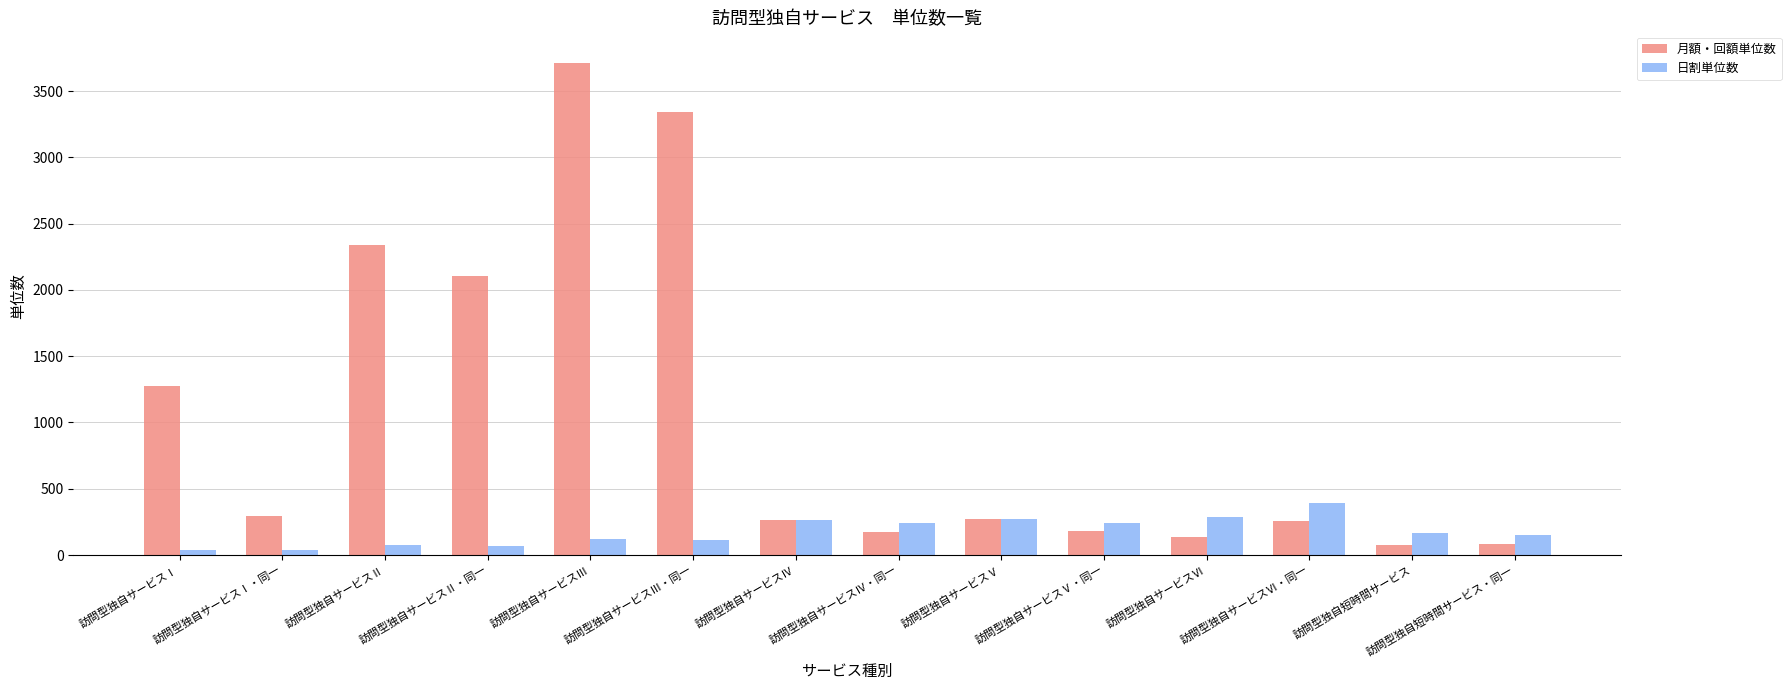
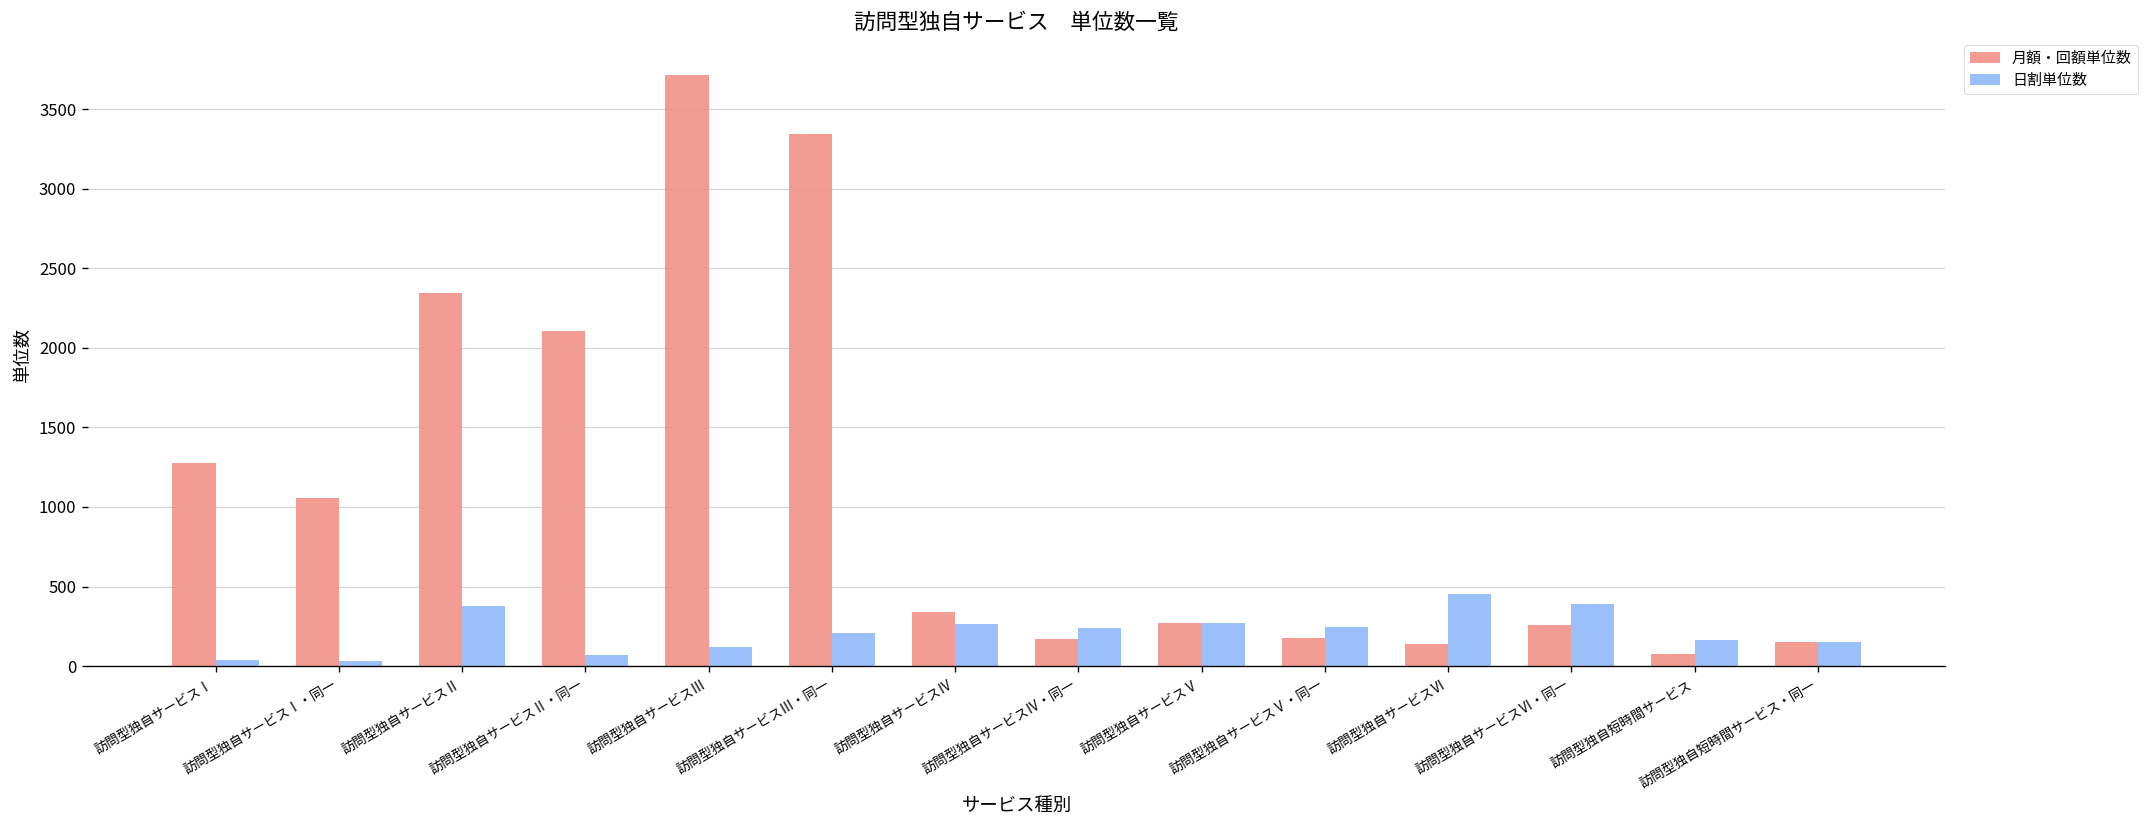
月額・回額単位数, 訪問型独自サービスⅠ・同一: 290 -> 1060
日割単位数, 訪問型独自サービスⅡ: 80 -> 380
日割単位数, 訪問型独自サービスⅢ・同一: 110 -> 210
月額・回額単位数, 訪問型独自サービスⅣ: 270 -> 340
日割単位数, 訪問型独自サービスⅥ: 290 -> 450
月額・回額単位数, 訪問型独自短時間サービス・同一: 80 -> 150
